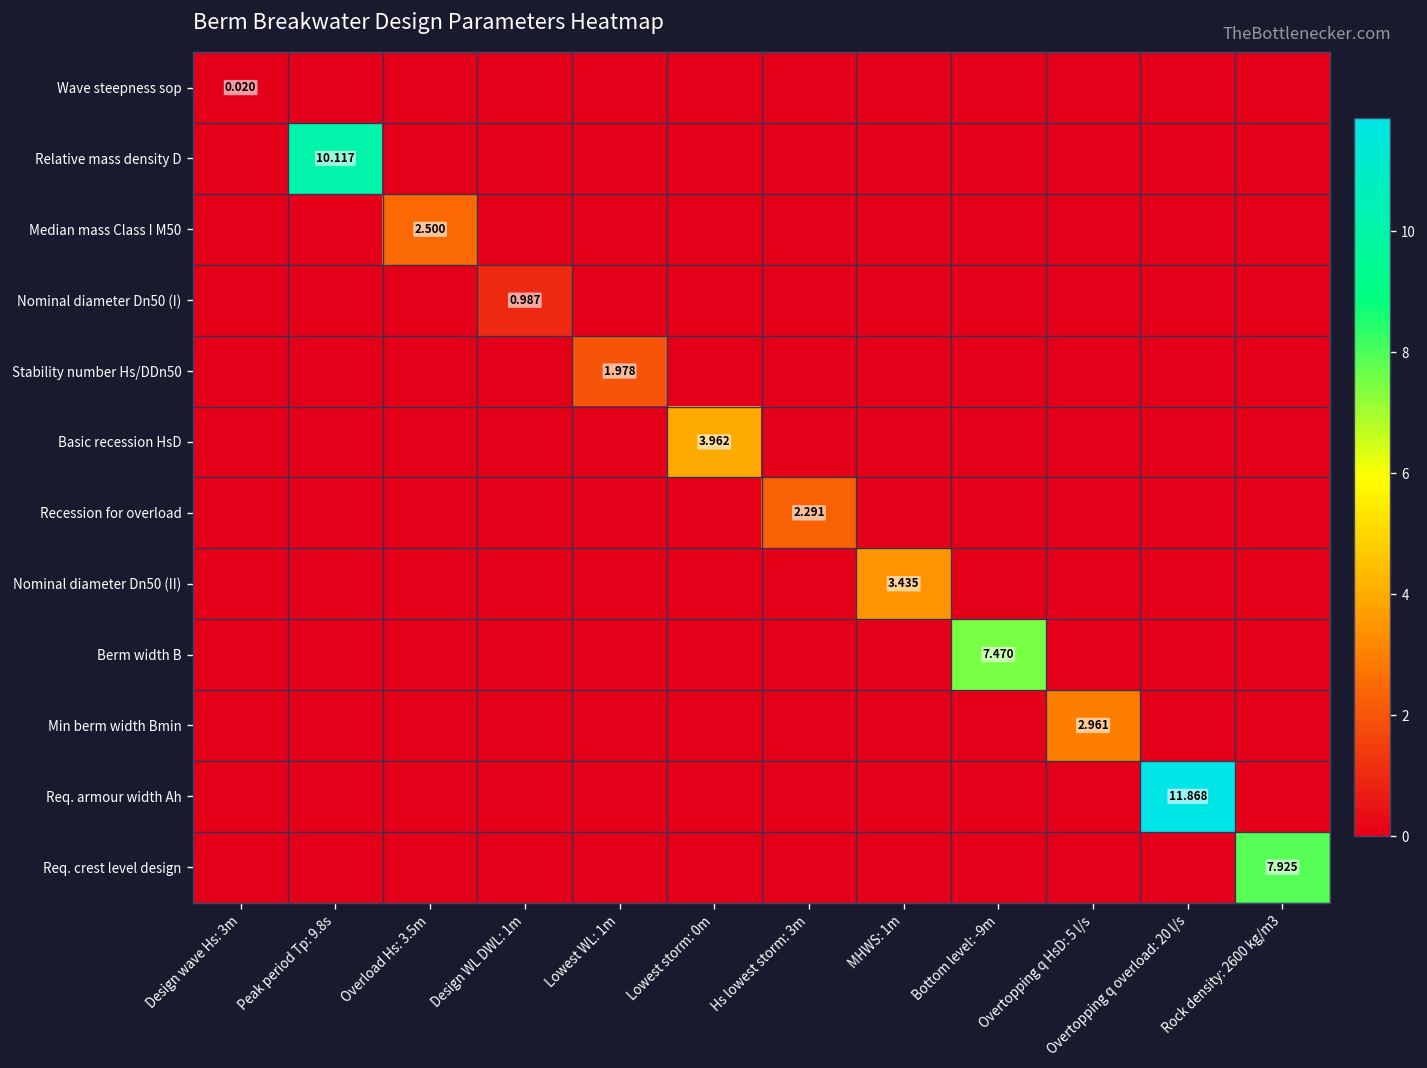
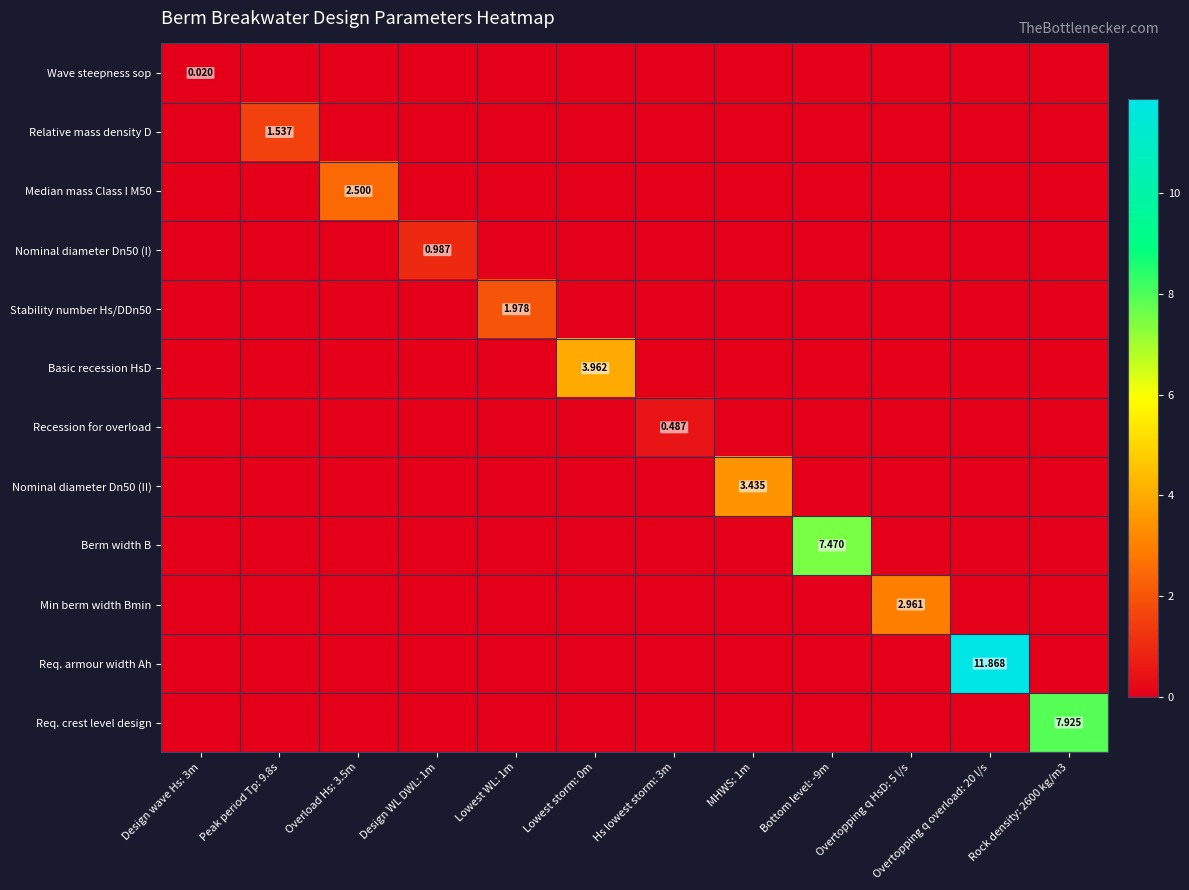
Relative mass density D, Peak period Tp: 9.8s: 10.117 -> 1.537
Recession for overload, Hs lowest storm: 3m: 2.291 -> 0.487
